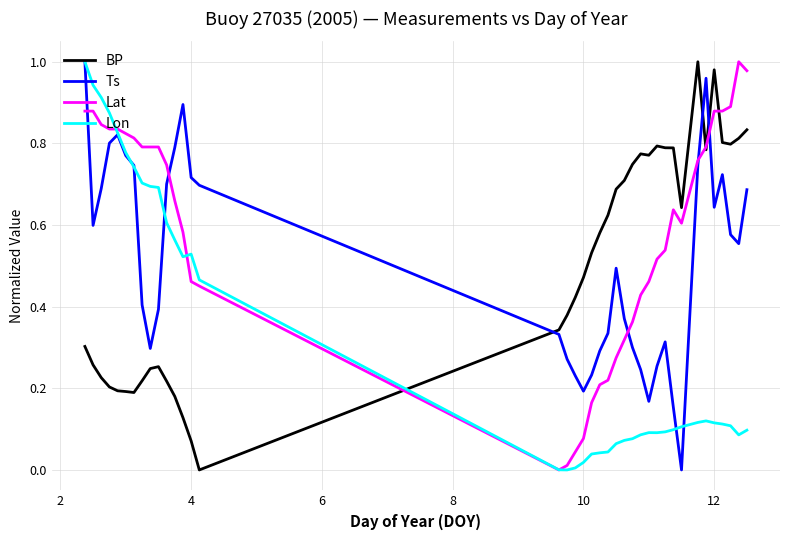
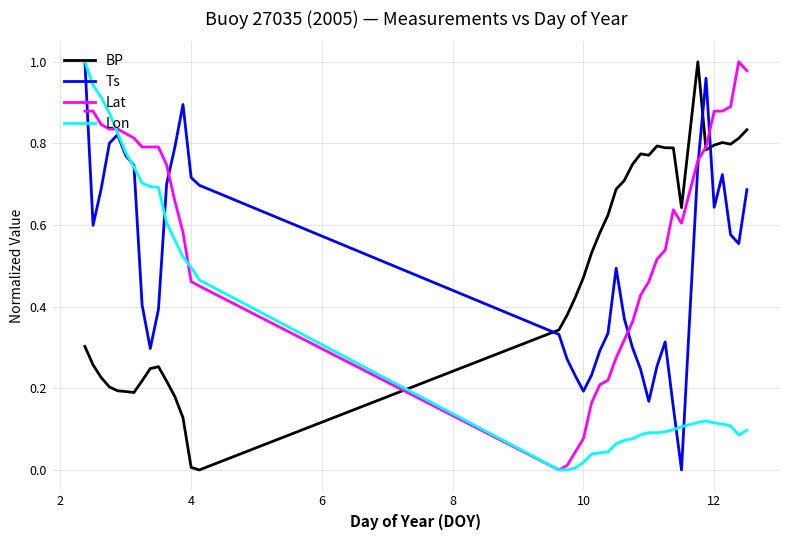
BP, 4: 0.07 -> 0.01
Lon, 4: 0.53 -> 0.50
BP, 12: 0.98 -> 0.80
